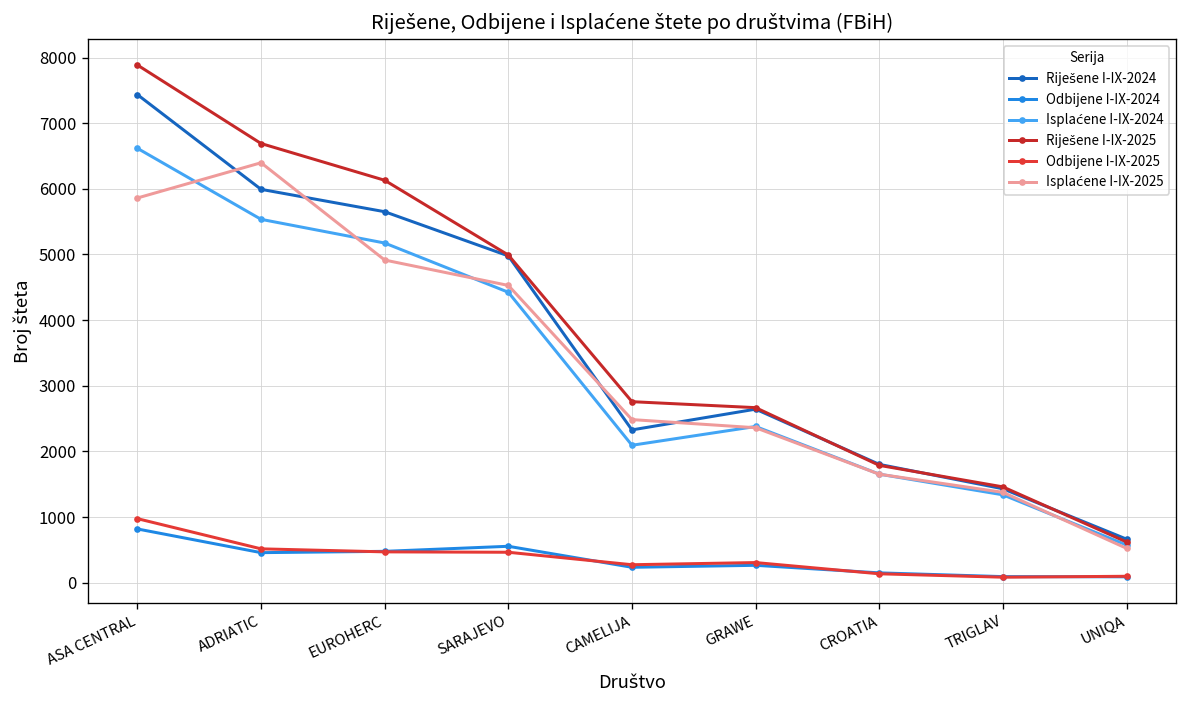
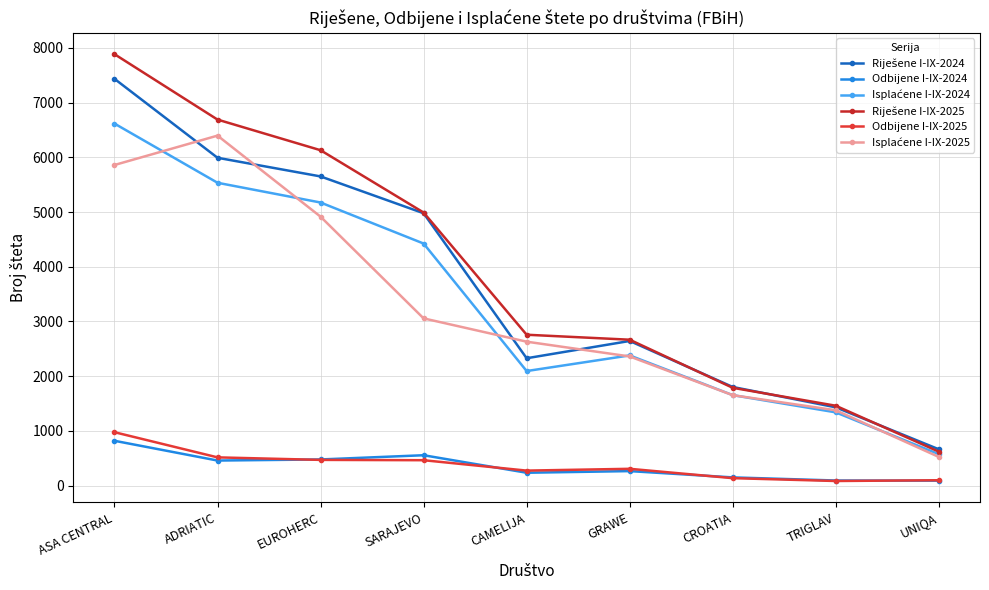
Isplaćene I-IX-2025, SARAJEVO: 4500 -> 3100
Isplaćene I-IX-2025, CAMELIJA: 2500 -> 2600
